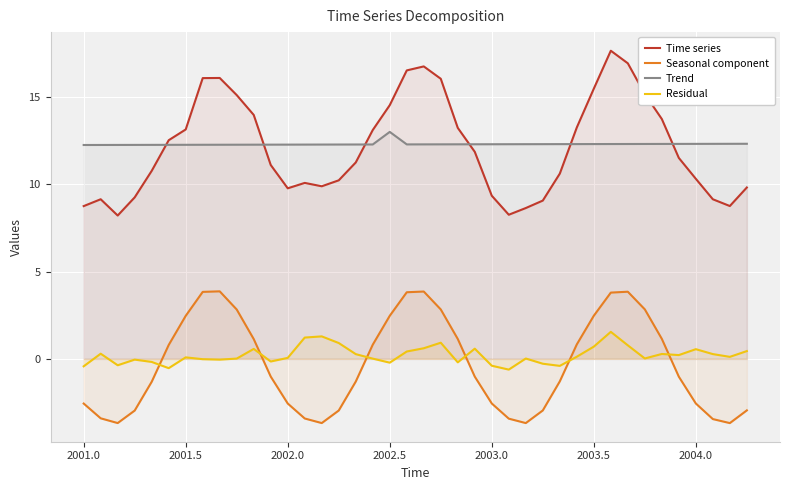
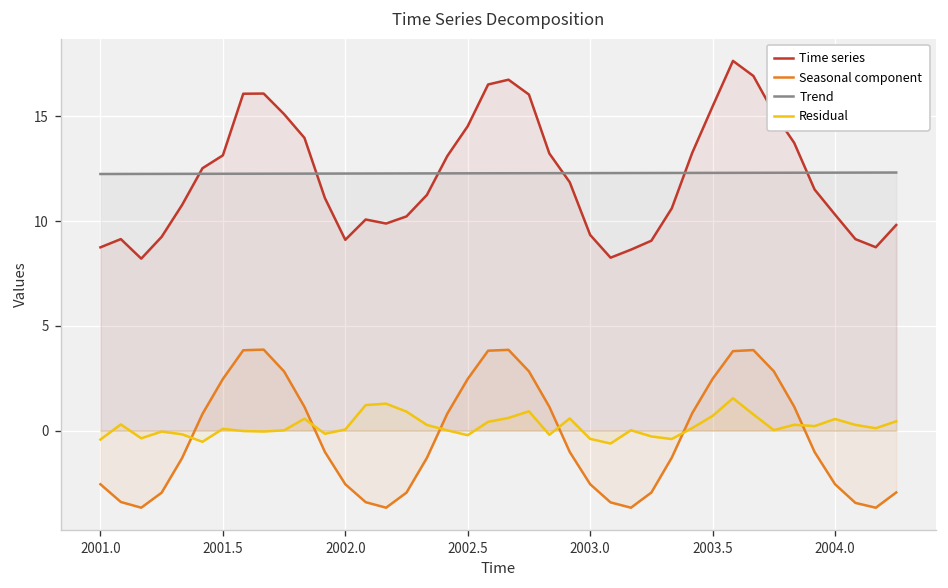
Time series, 2002.0: 9.8 -> 9.1
Trend, 2002.5: 13.0 -> 12.3
